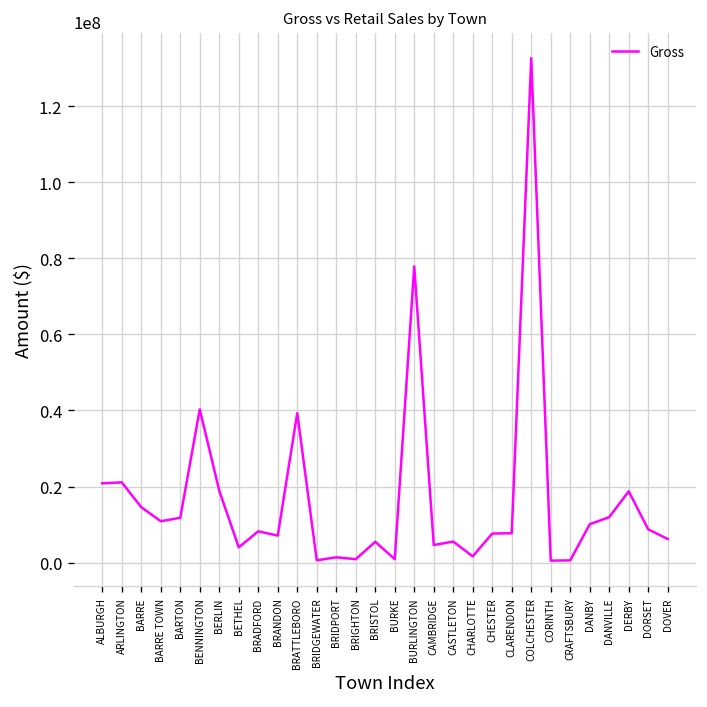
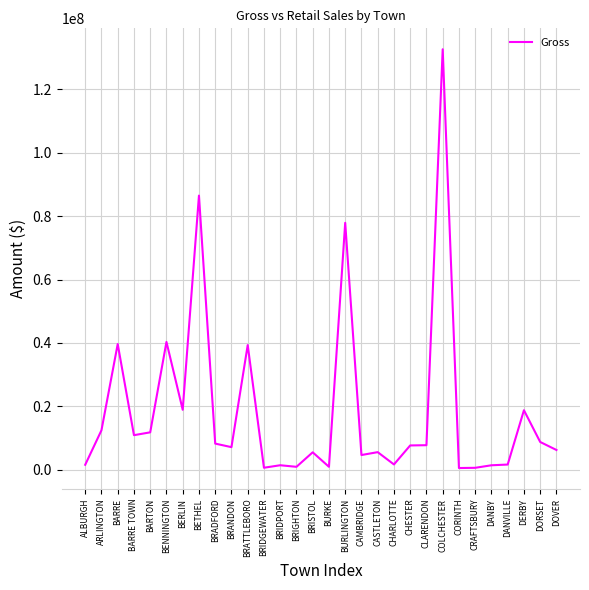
ALBURGH: 21000000 -> 2000000
ARLINGTON: 21000000 -> 12000000
BARRE: 15000000 -> 40000000
BETHEL: 4000000 -> 86000000
DANBY: 10000000 -> 1000000
DANVILLE: 12000000 -> 2000000
